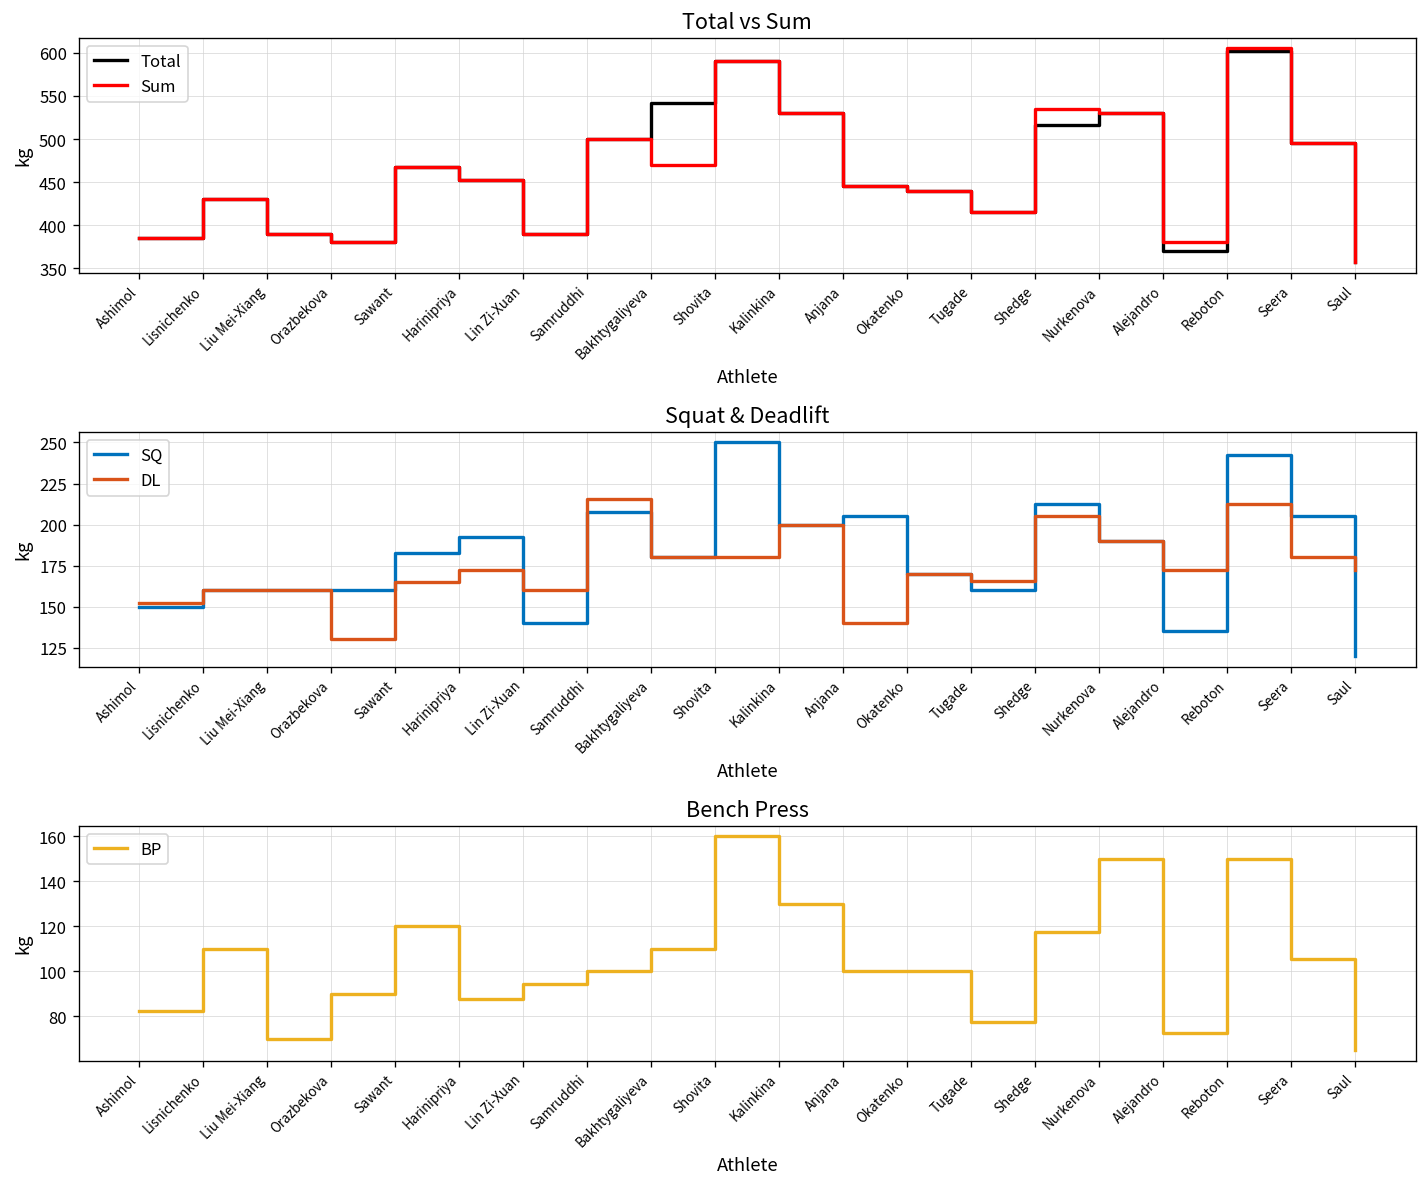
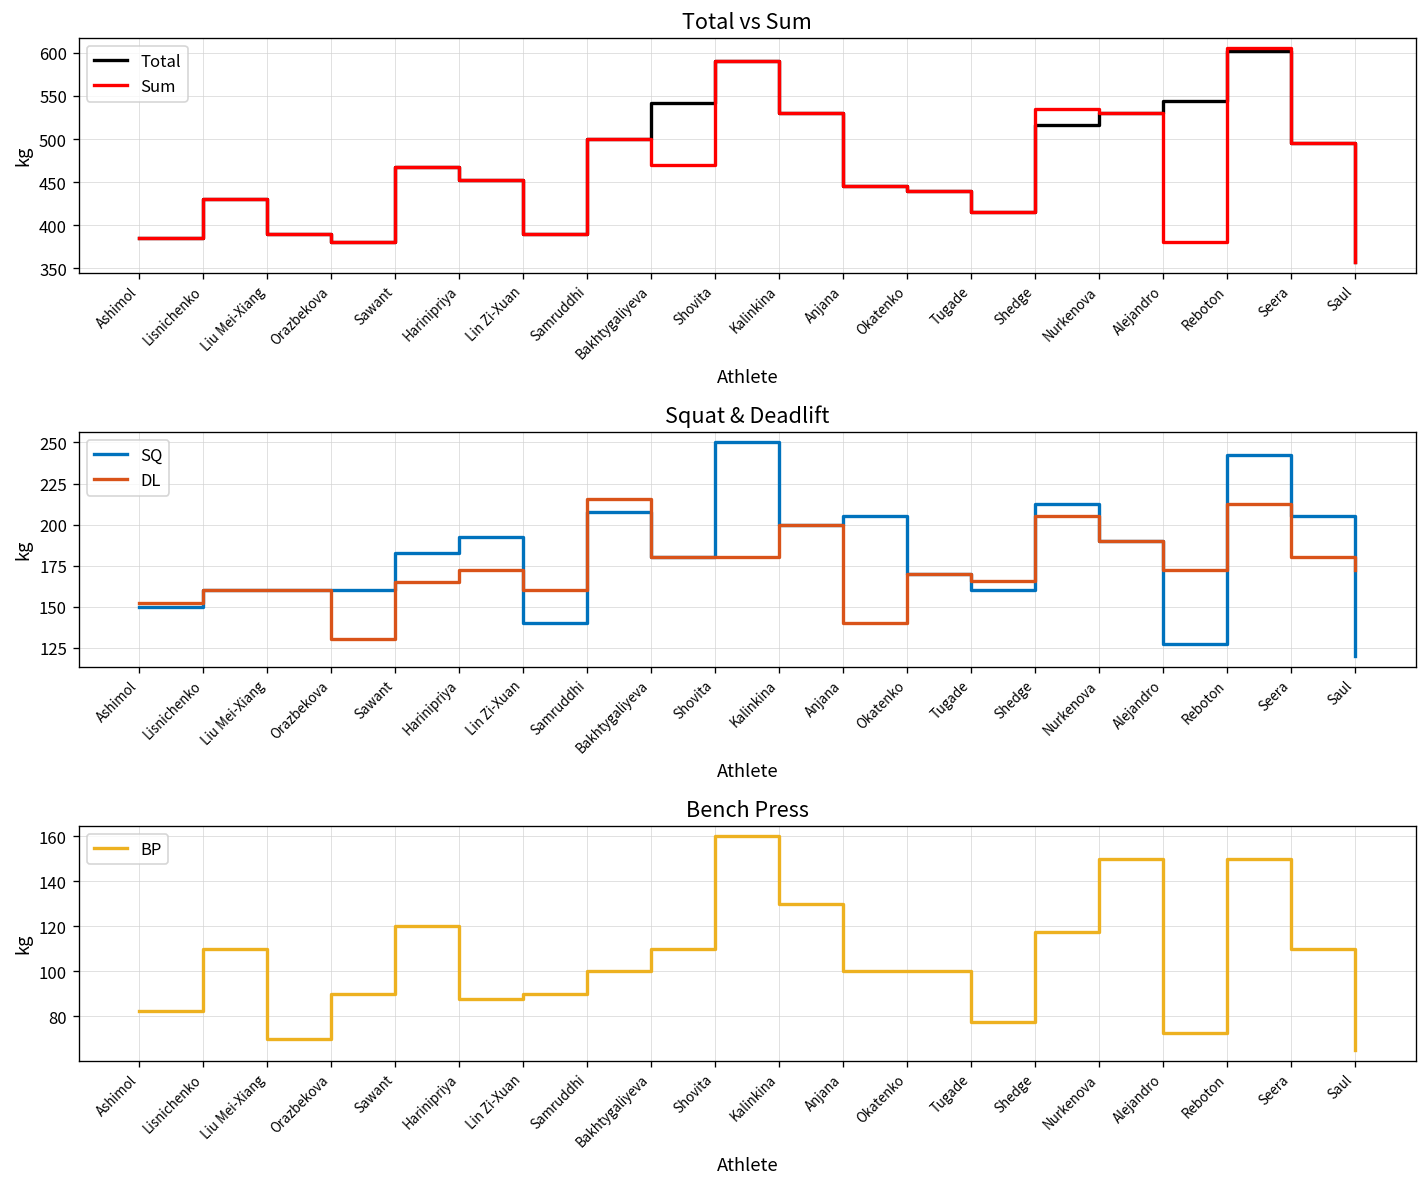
Total vs Sum, Total, Alejandro: 370 -> 540
Squat & Deadlift, SQ, Alejandro: 135 -> 127
Bench Press, Lin Zi-Xuan: 94 -> 90
Bench Press, Seera: 106 -> 110
